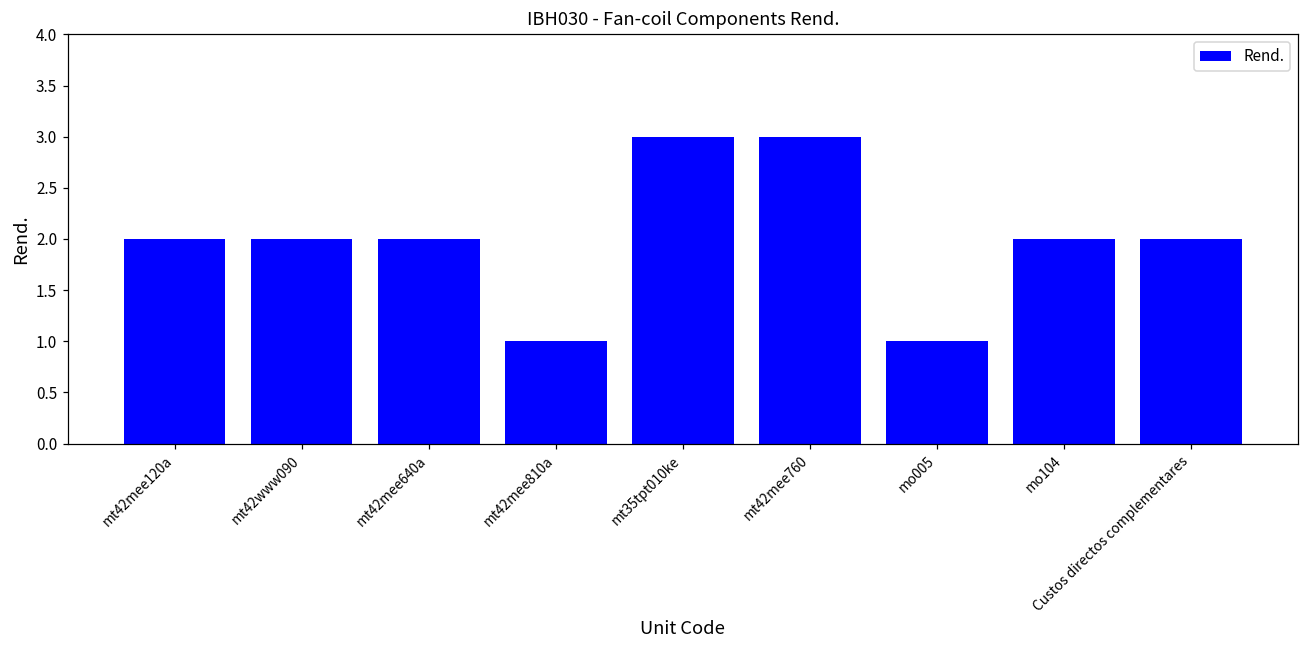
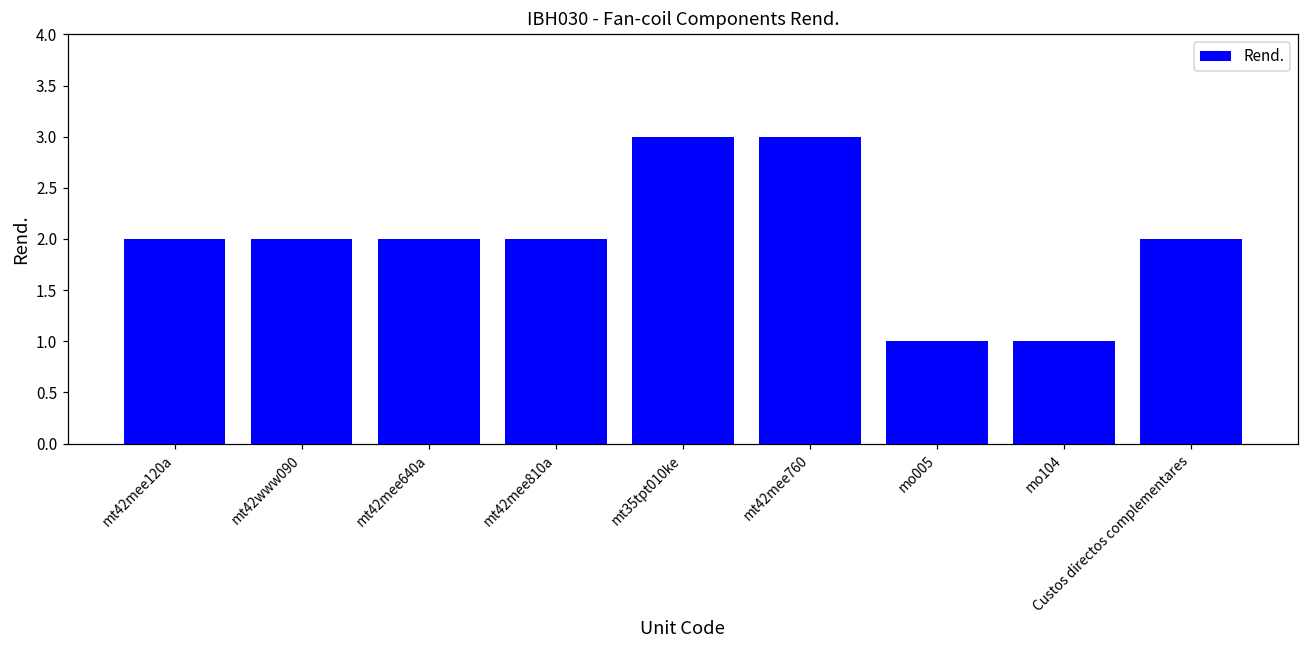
mt42mee810a: 1 -> 2
mo104: 2 -> 1
